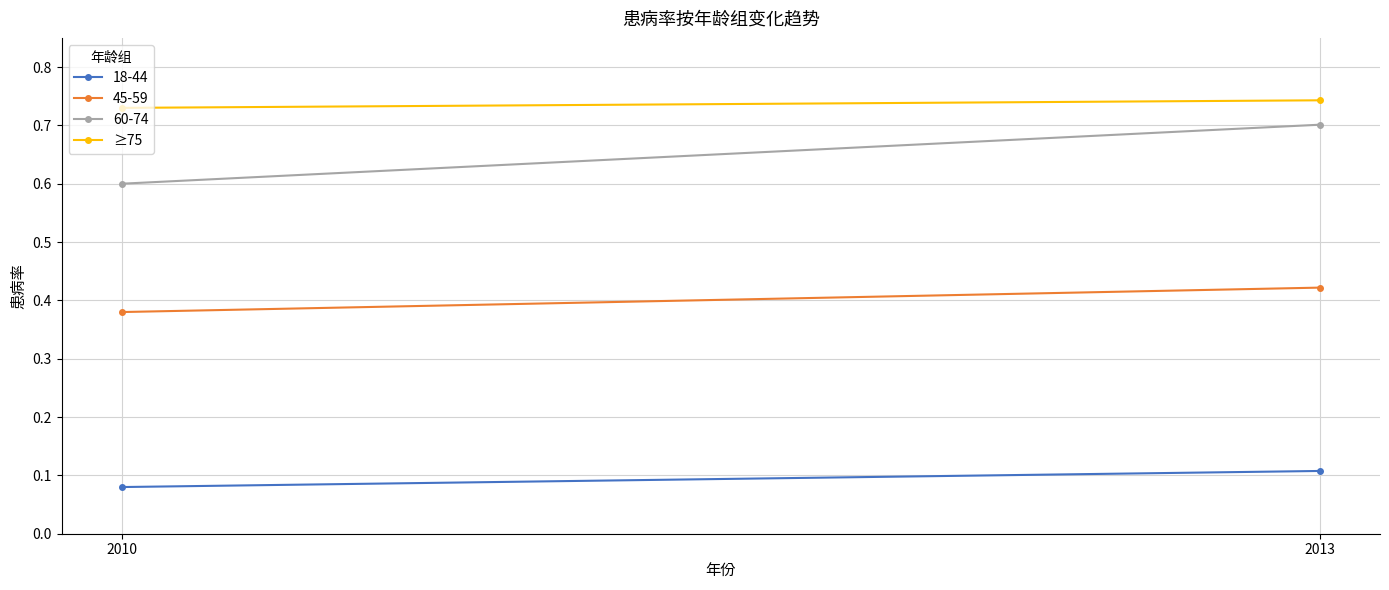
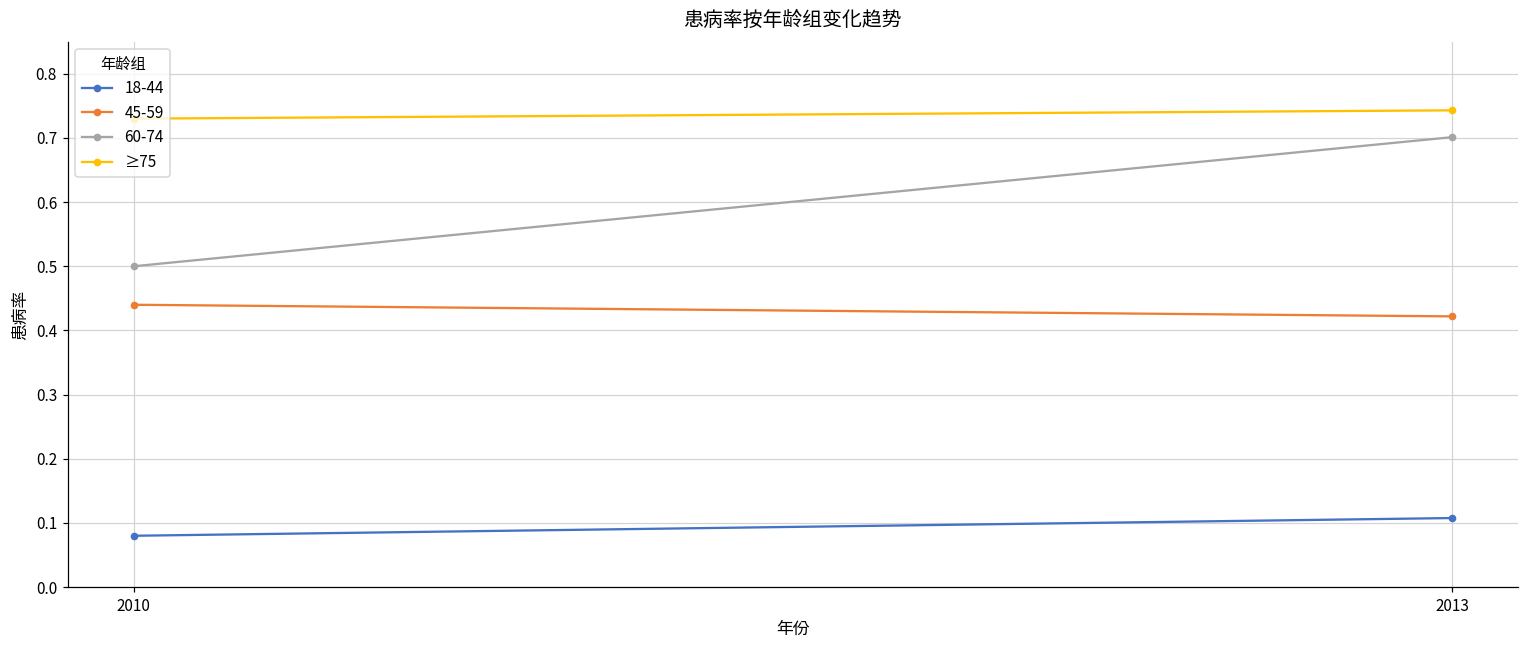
45-59, 2010: 0.38 -> 0.44
60-74, 2010: 0.6 -> 0.5
